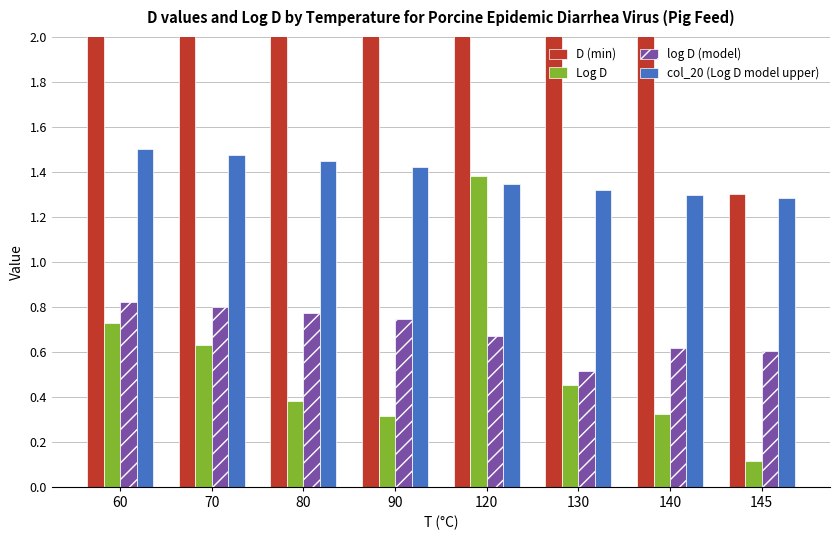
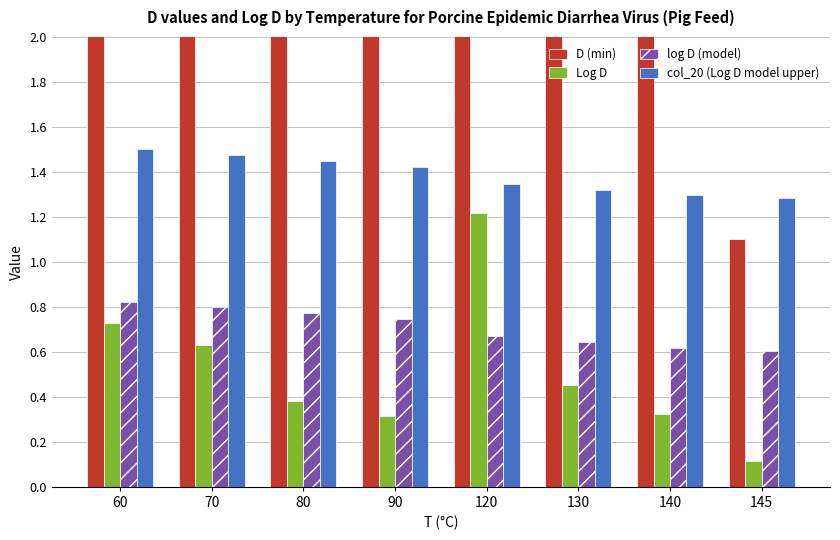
Log D, 120: 1.38 -> 1.22
log D (model), 130: 0.52 -> 0.64
D (min), 145: 1.3 -> 1.1
